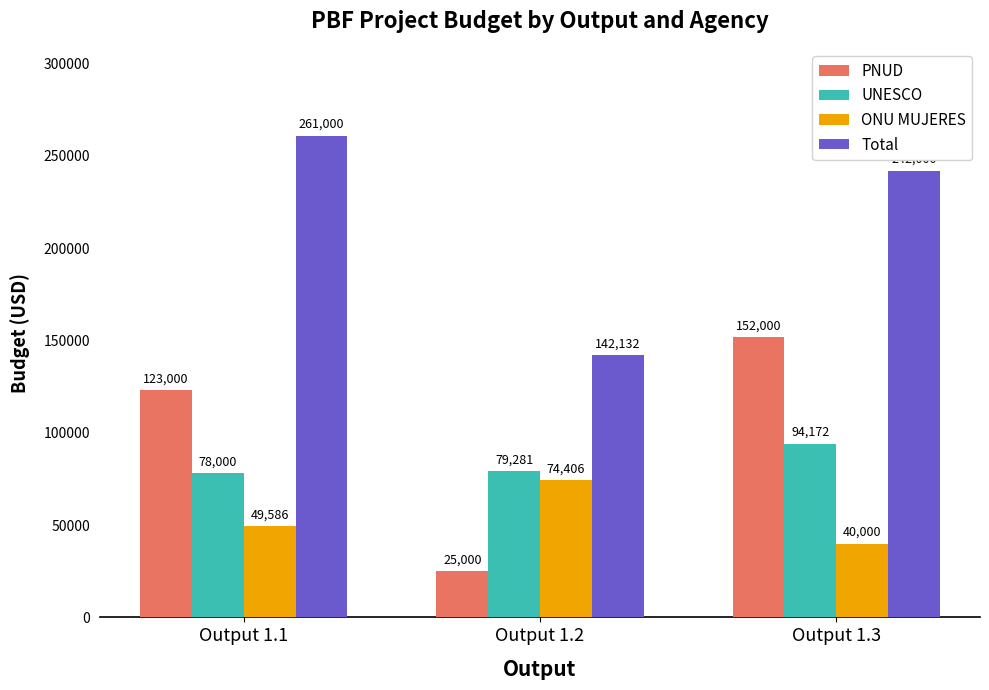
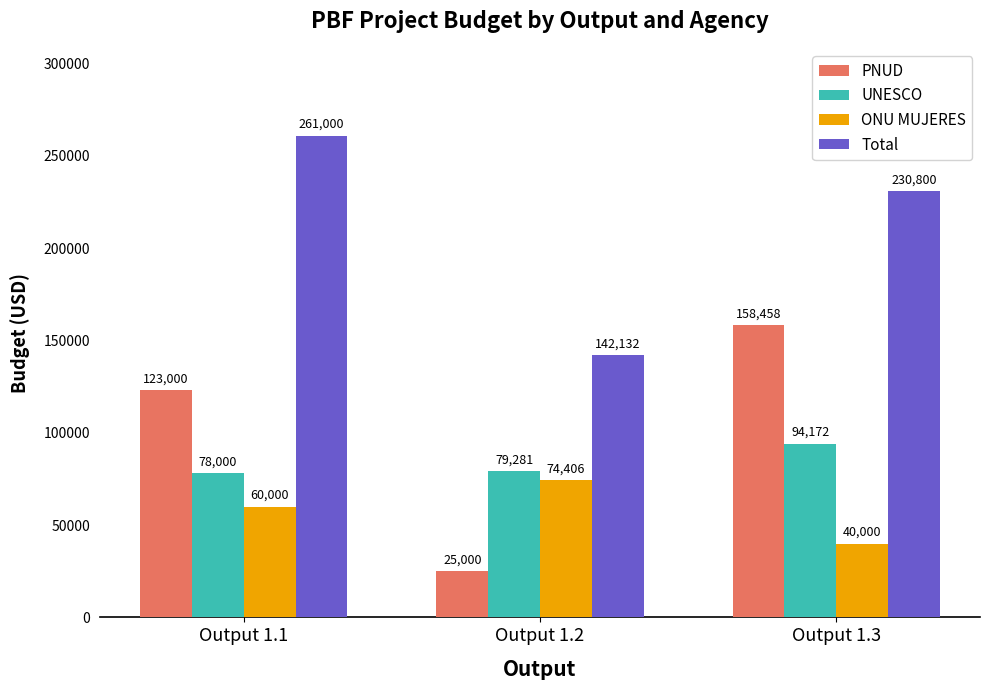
ONU MUJERES, Output 1.1: 49,586 -> 60,000
PNUD, Output 1.3: 152,000 -> 158,458
Total, Output 1.3: 242000 -> 231000
